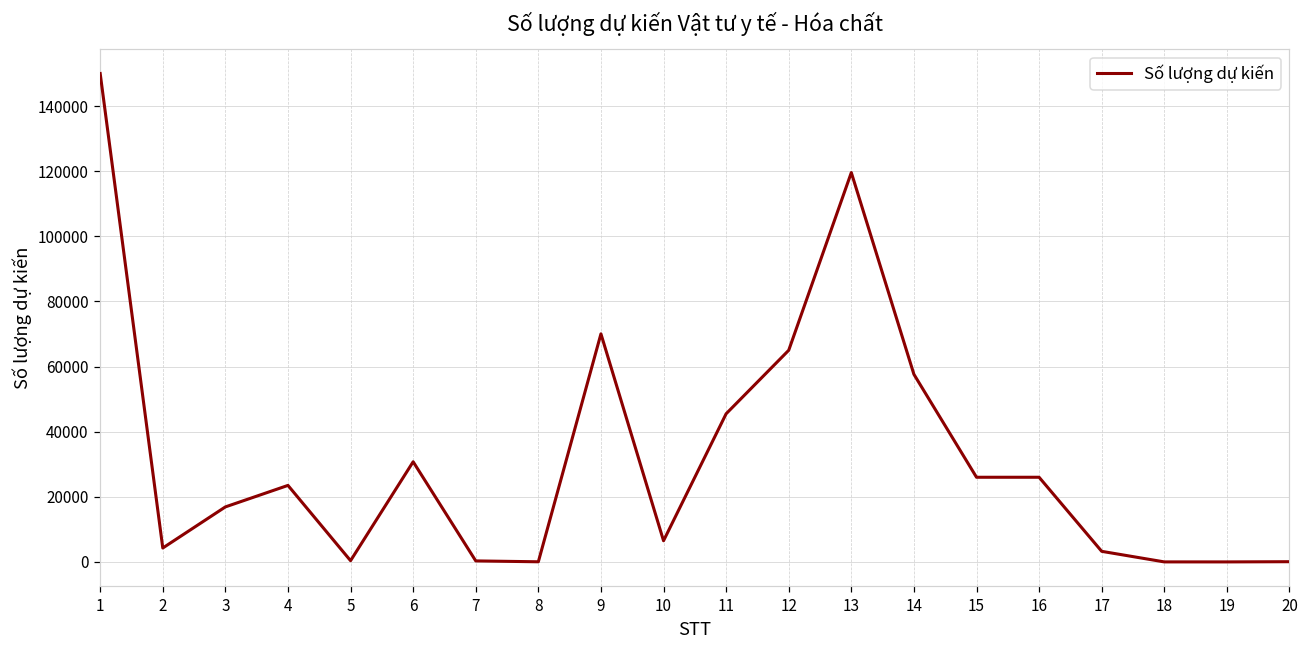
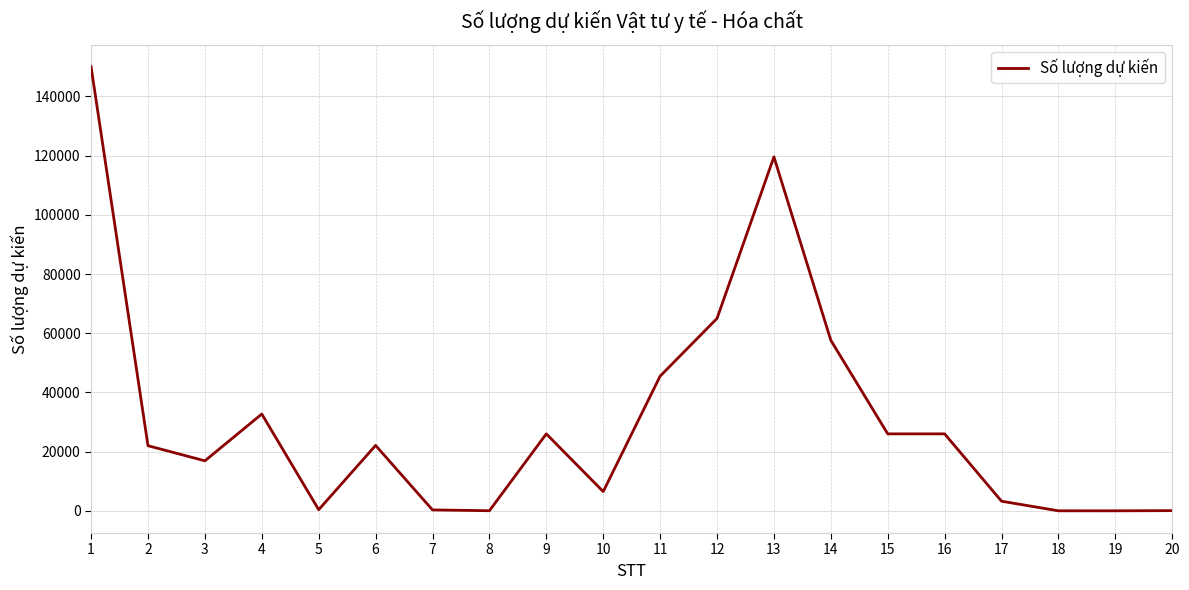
2: 4000 -> 22000
4: 24000 -> 33000
6: 31000 -> 22000
9: 70000 -> 26000
